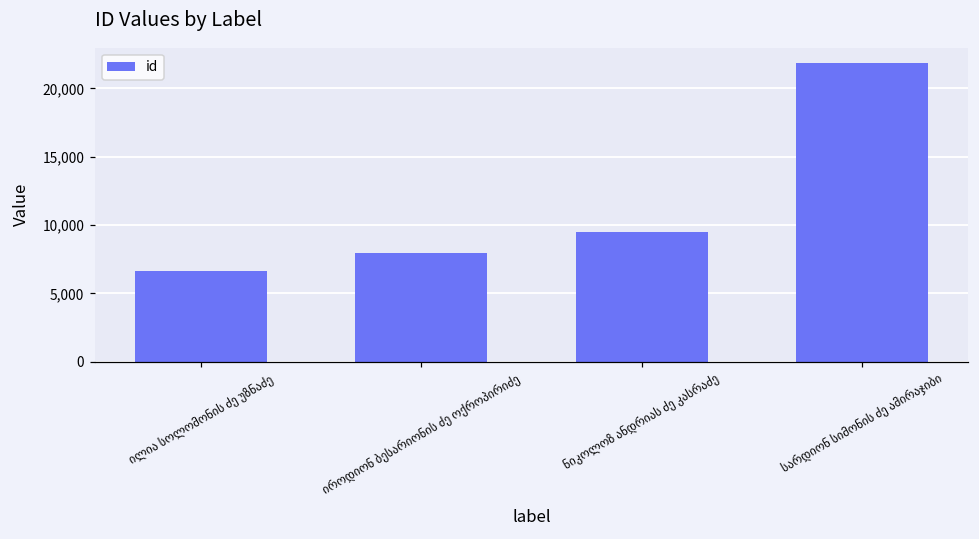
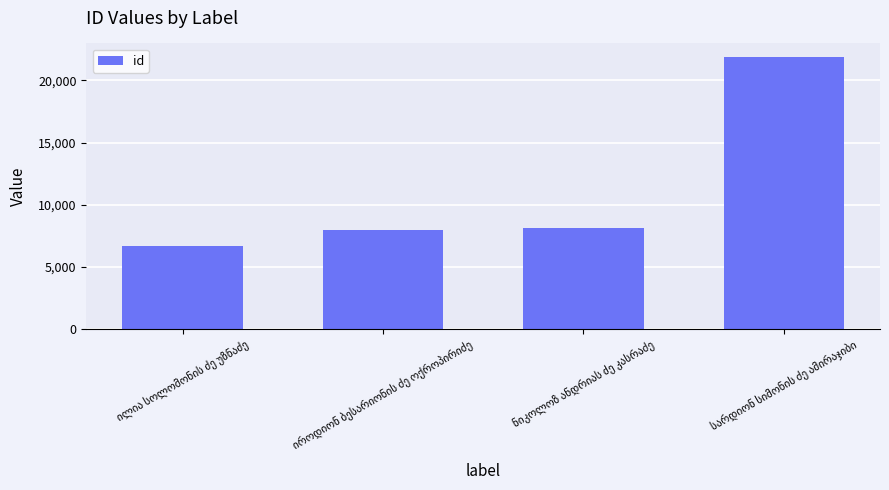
ნიკოლოზ ანდრიას ძე კასრაძე: 9,500 -> 8,100
